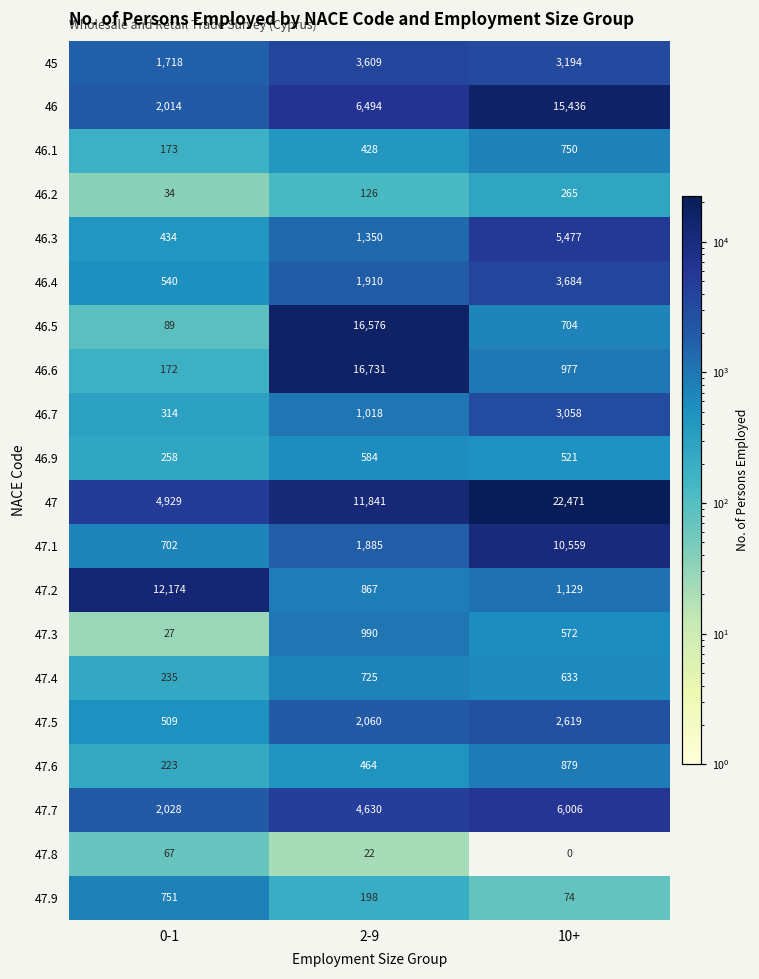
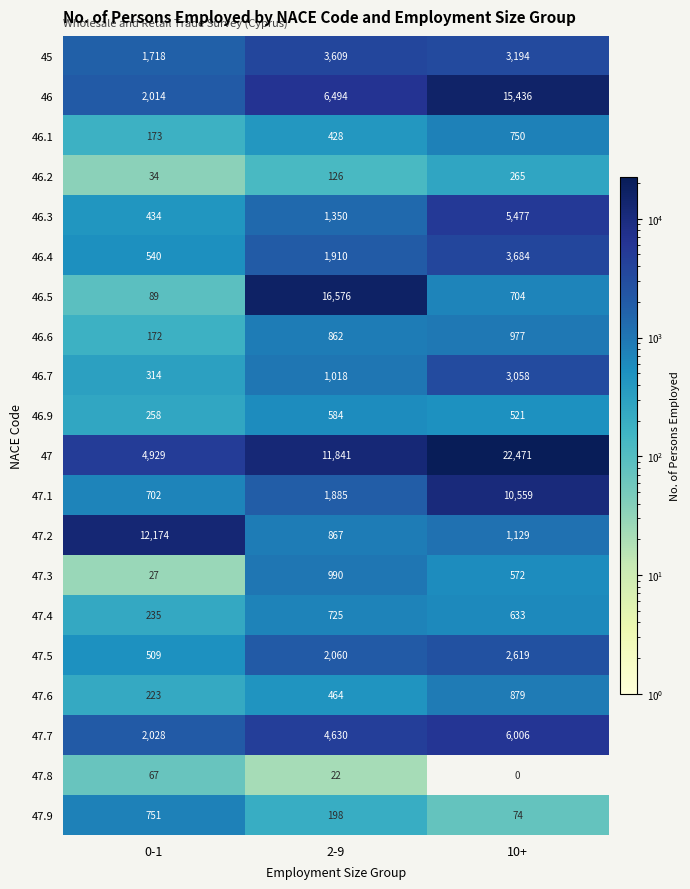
46.6, 2-9: 16,731 -> 862
